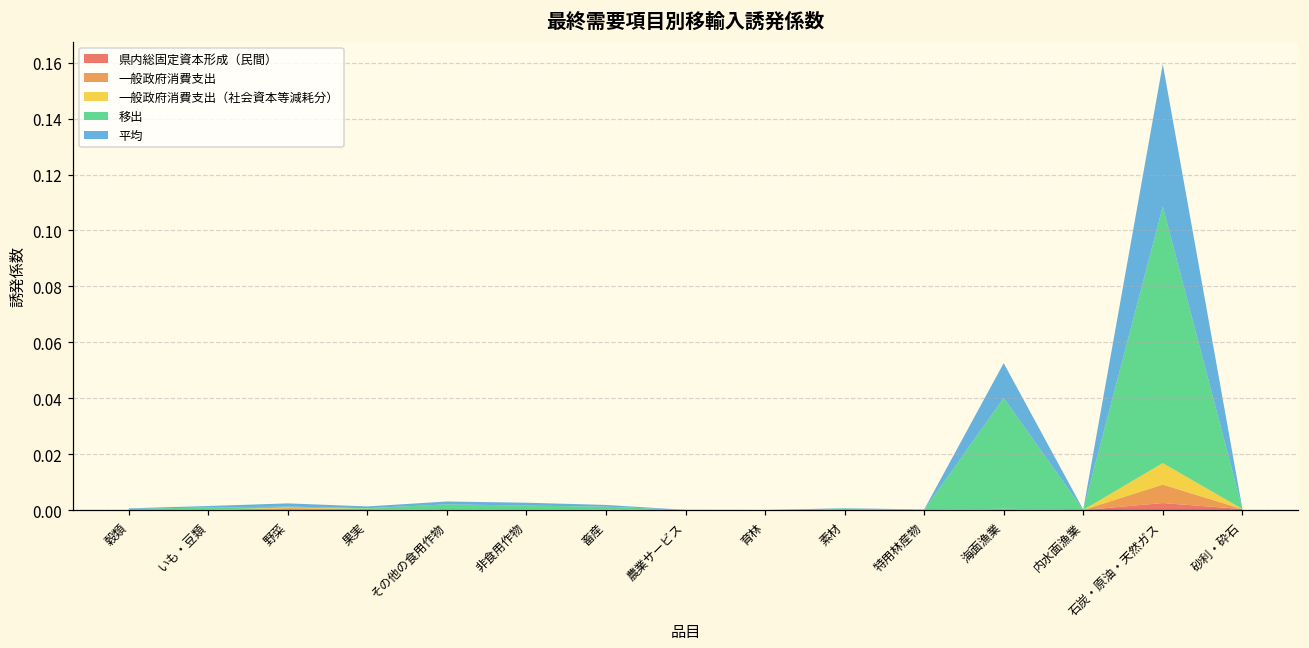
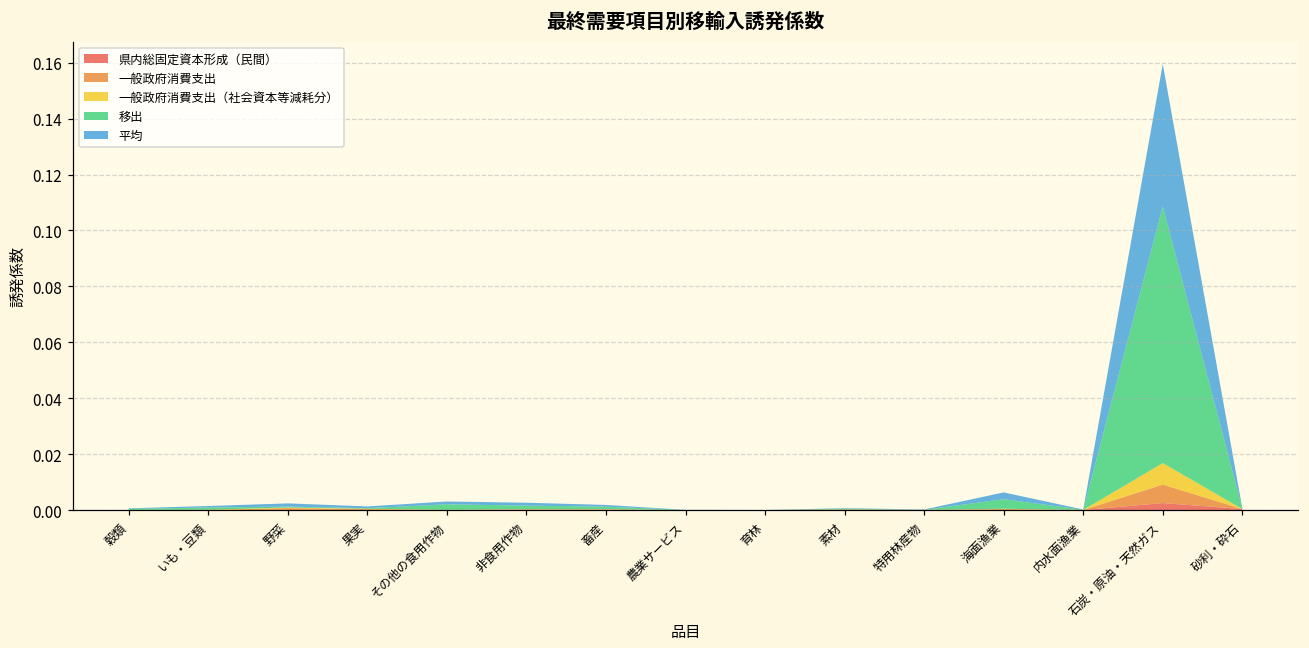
移出, 海面漁業: 0.040 -> 0.003
平均, 海面漁業: 0.012 -> 0.002
